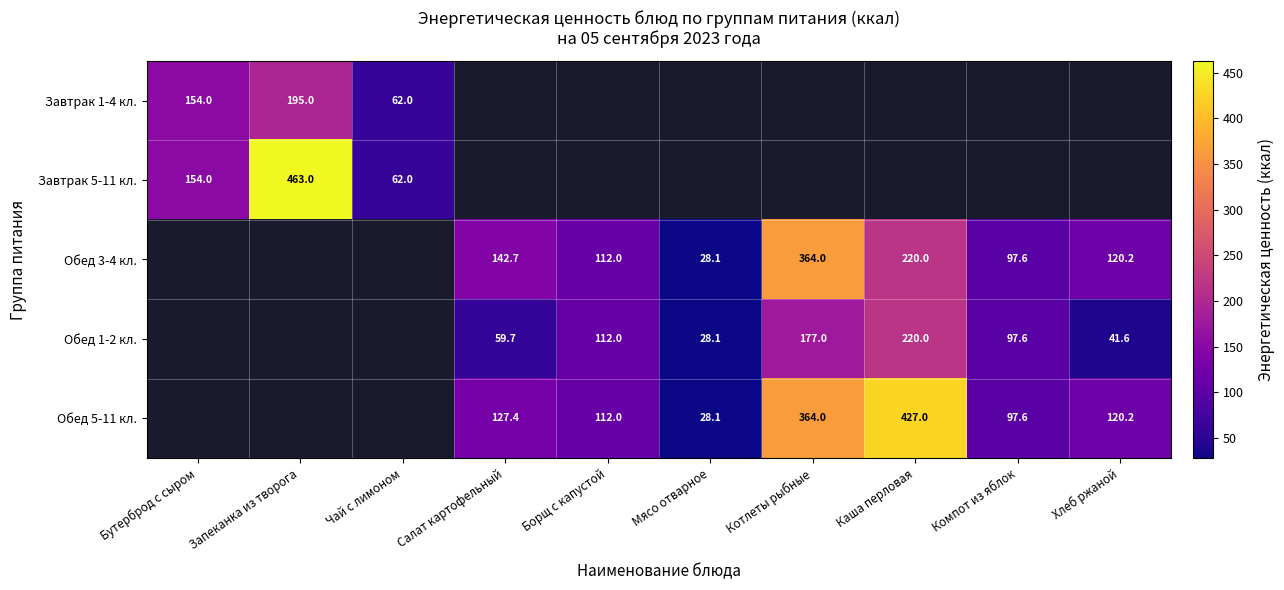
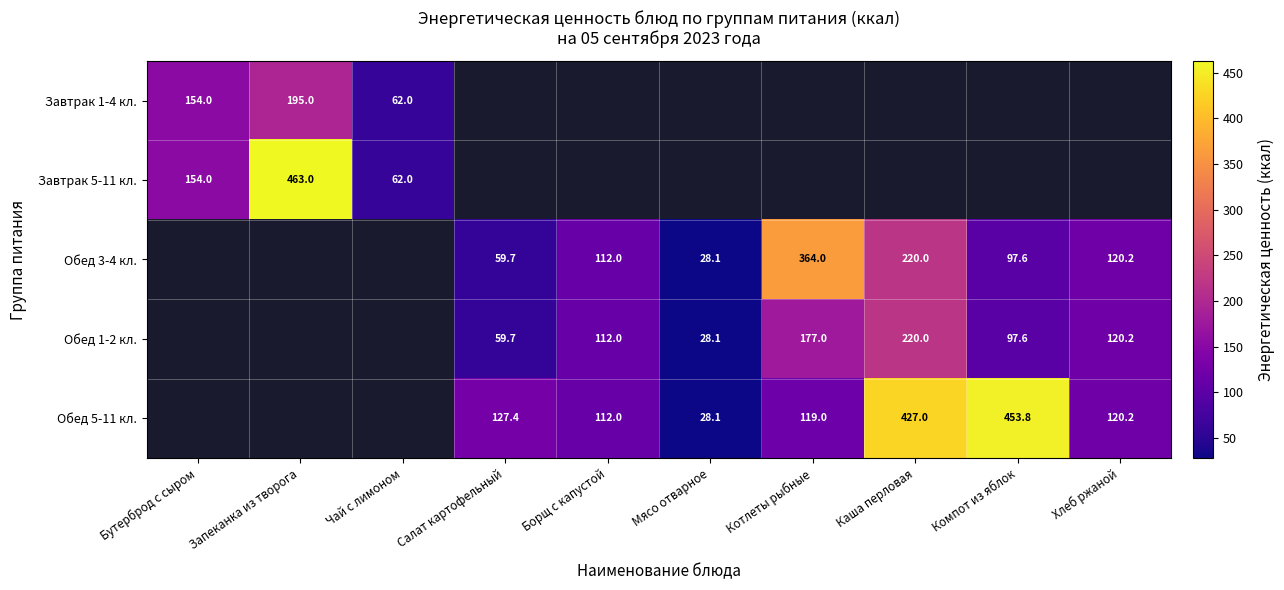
Обед 3-4 кл., Салат картофельный: 142.7 -> 59.7
Обед 1-2 кл., Хлеб ржаной: 41.6 -> 120.2
Обед 5-11 кл., Котлеты рыбные: 364.0 -> 119.0
Обед 5-11 кл., Компот из яблок: 97.6 -> 453.8
